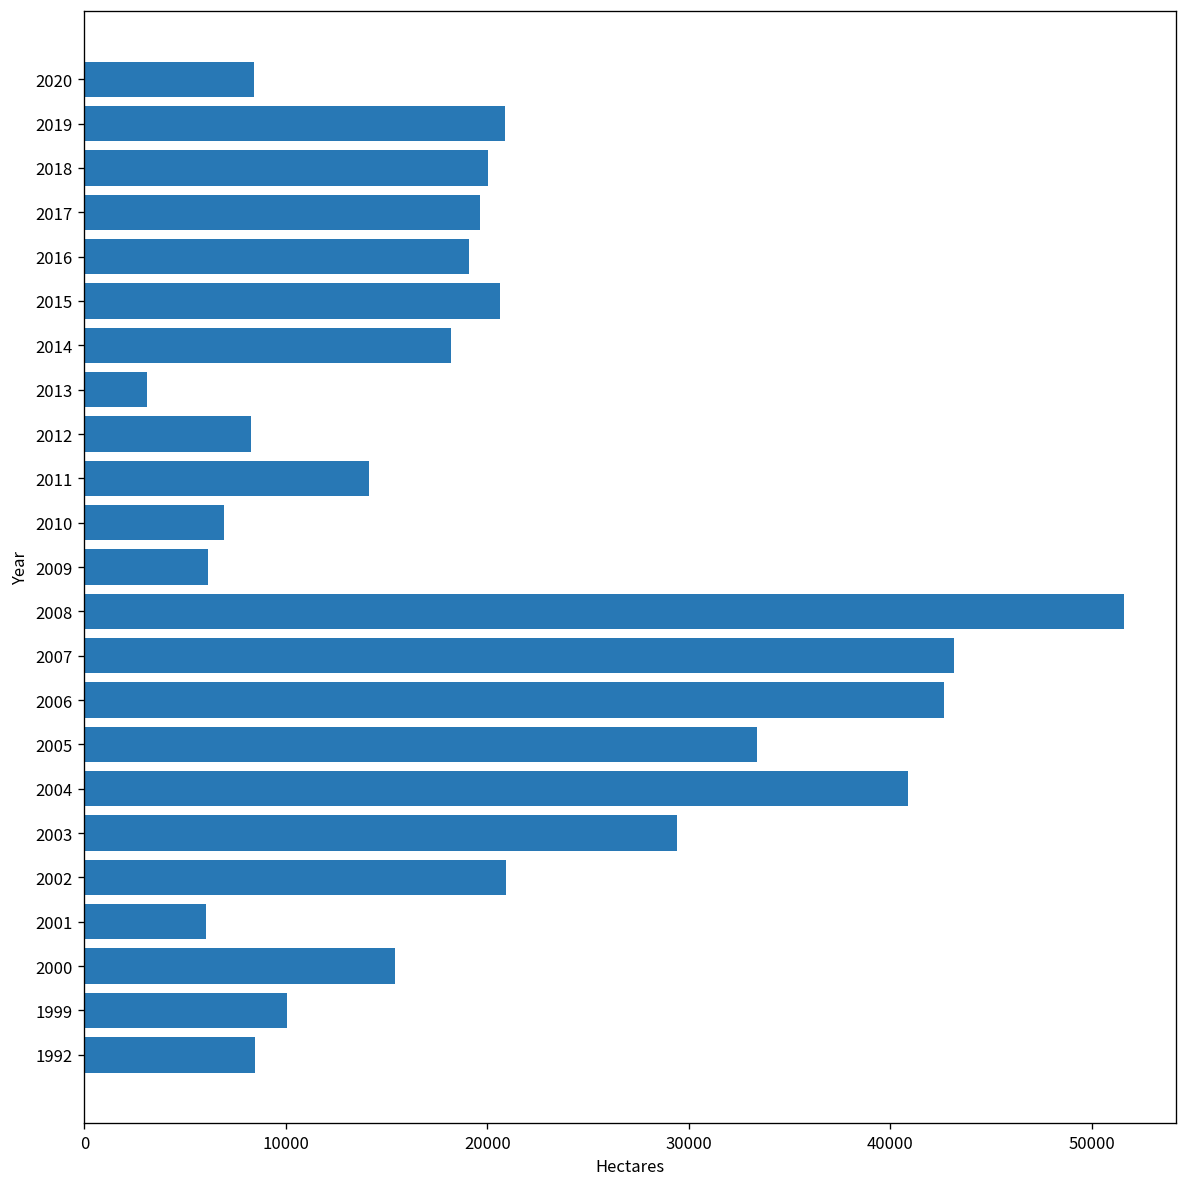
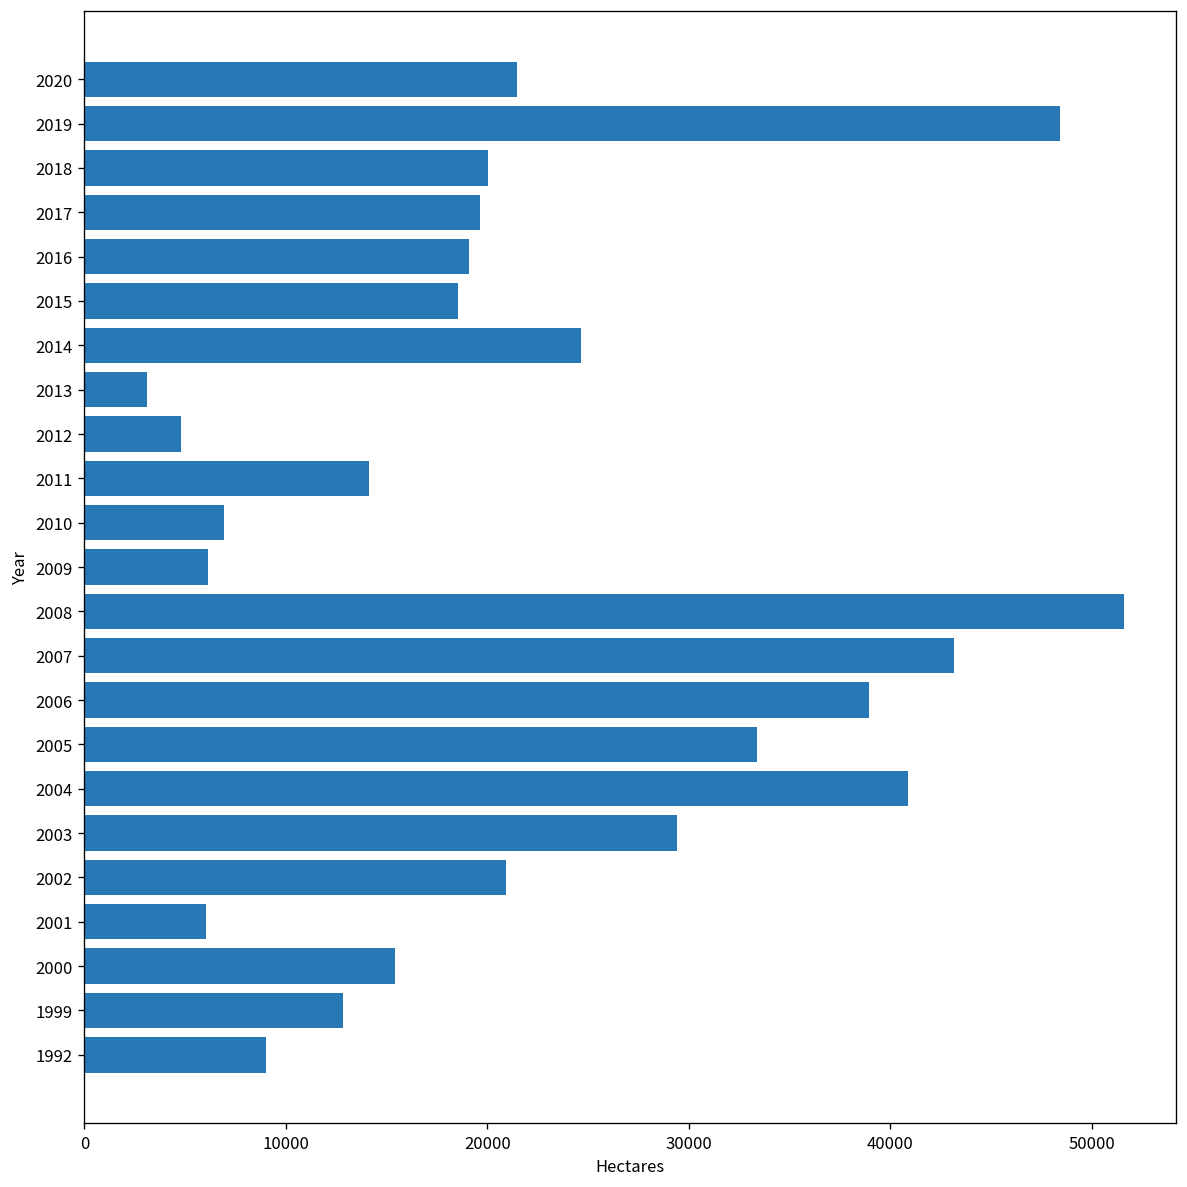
2020: 8400 -> 21500
2019: 20900 -> 48400
2015: 20600 -> 18500
2014: 18200 -> 24700
2012: 8300 -> 4800
2006: 42700 -> 38900
1999: 10100 -> 12800
1992: 8500 -> 9000
